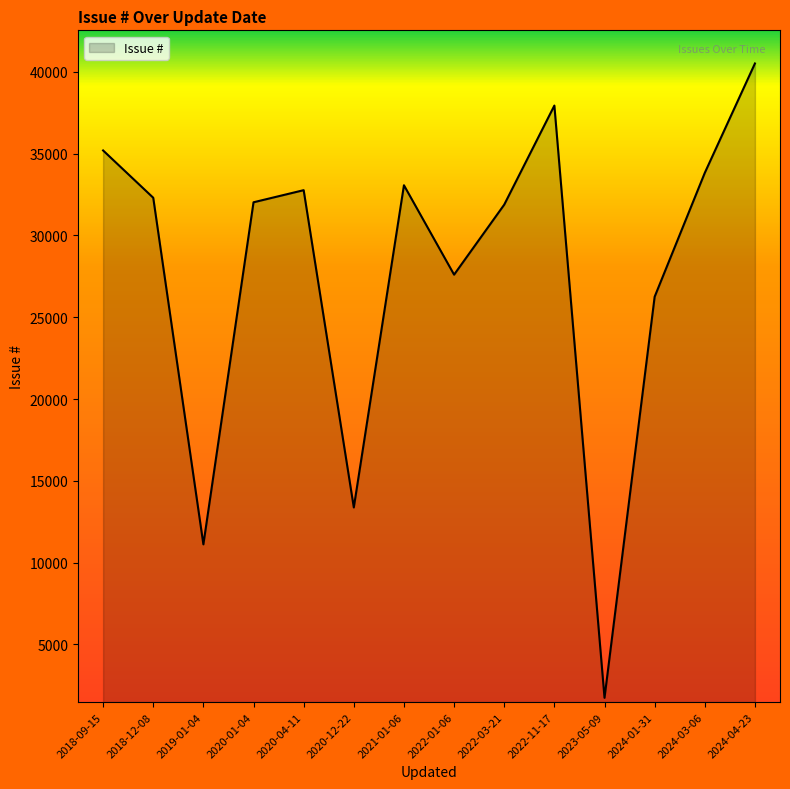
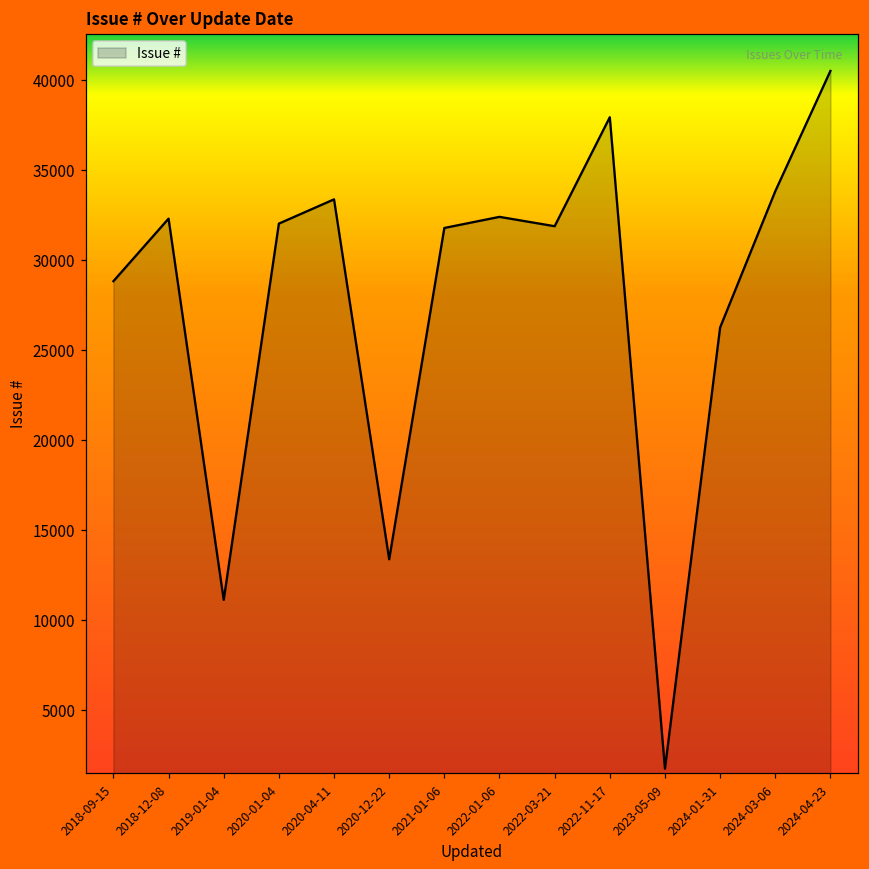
2018-09-15: 35200 -> 28800
2020-04-11: 32800 -> 33400
2021-01-06: 33100 -> 31800
2022-01-06: 27600 -> 32400
